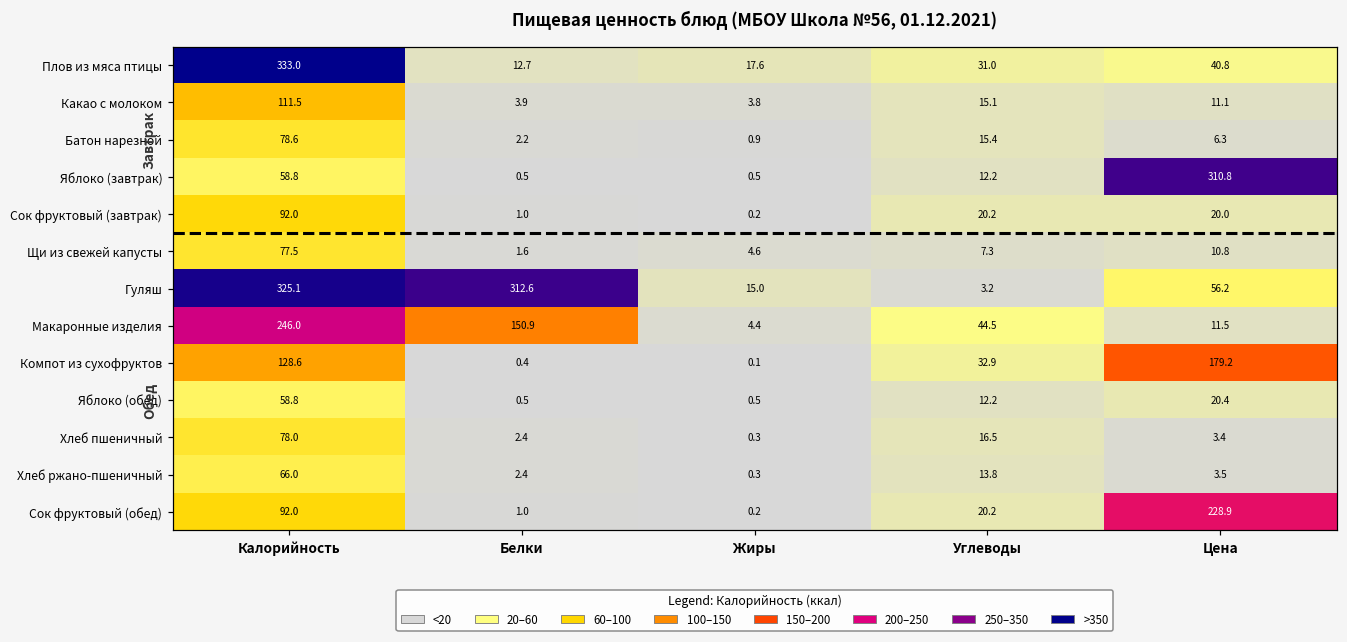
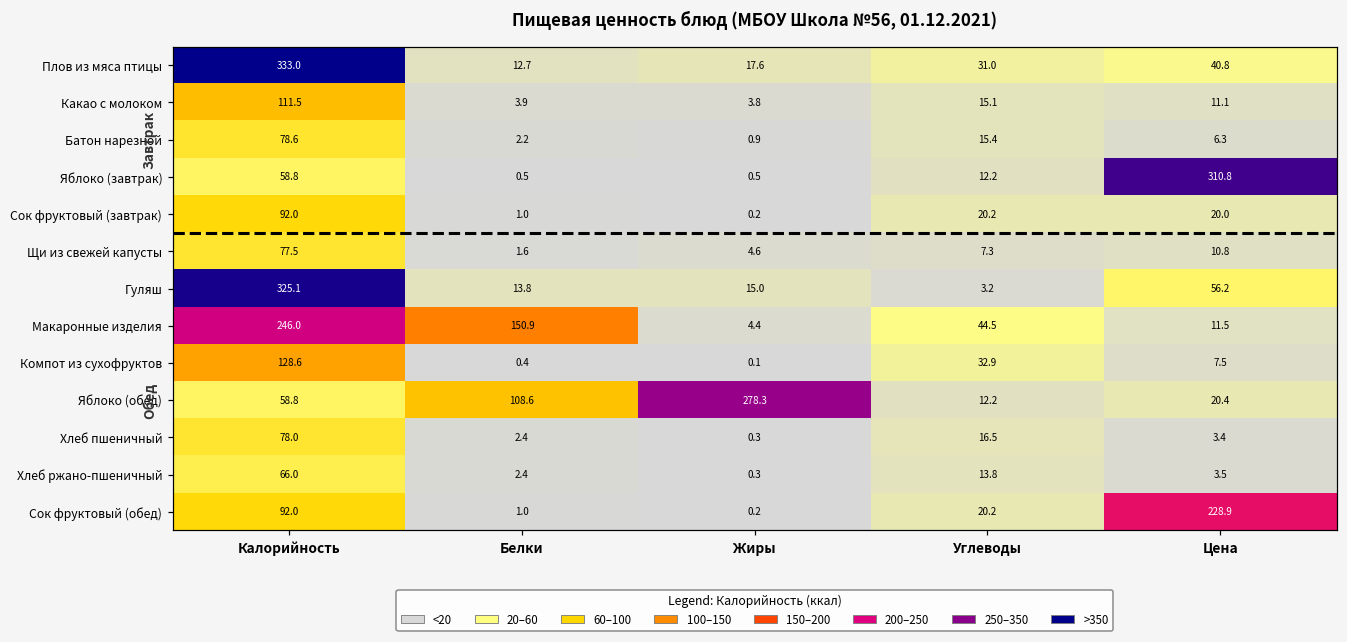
Гуляш, Белки: 312.6 -> 13.8
Компот из сухофруктов, Цена: 179.2 -> 7.5
Яблоко (обед), Белки: 0.5 -> 108.6
Яблоко (обед), Жиры: 0.5 -> 278.3
